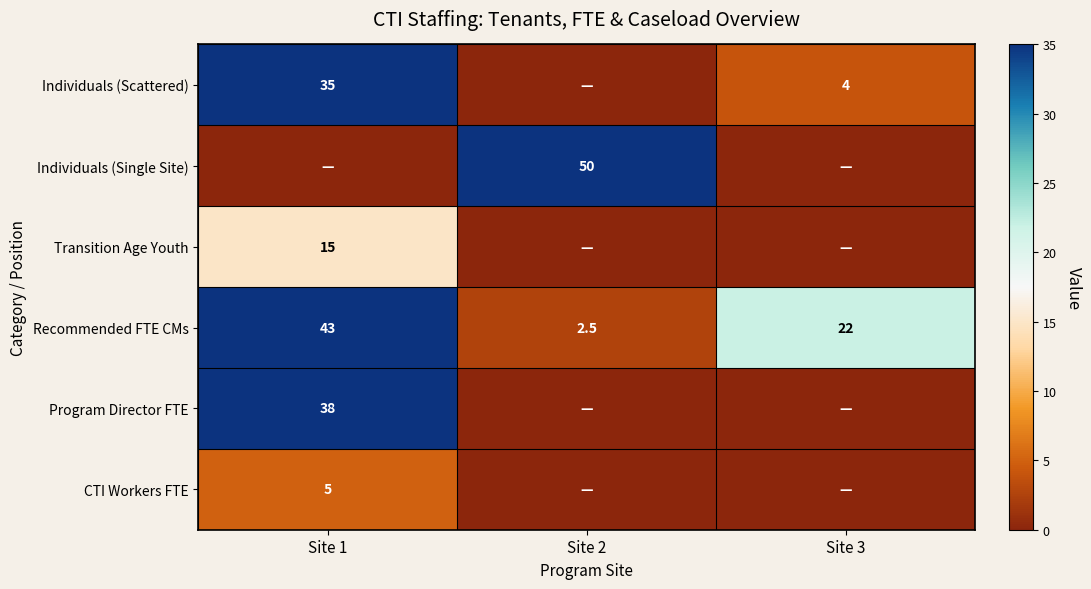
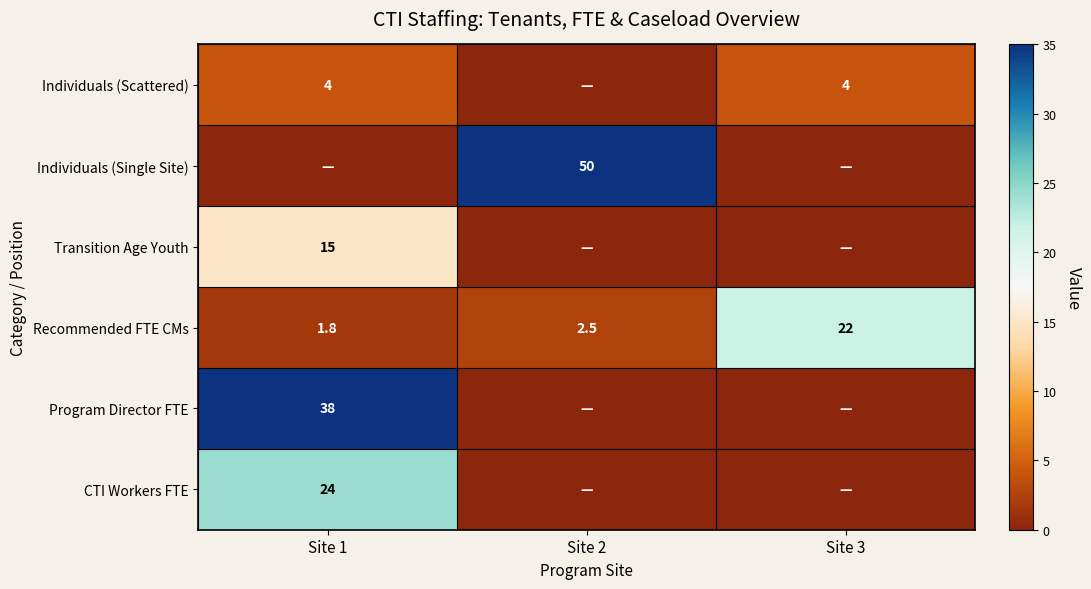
Individuals (Scattered), Site 1: 35 -> 4
Recommended FTE CMs, Site 1: 43 -> 1.8
CTI Workers FTE, Site 1: 5 -> 24
